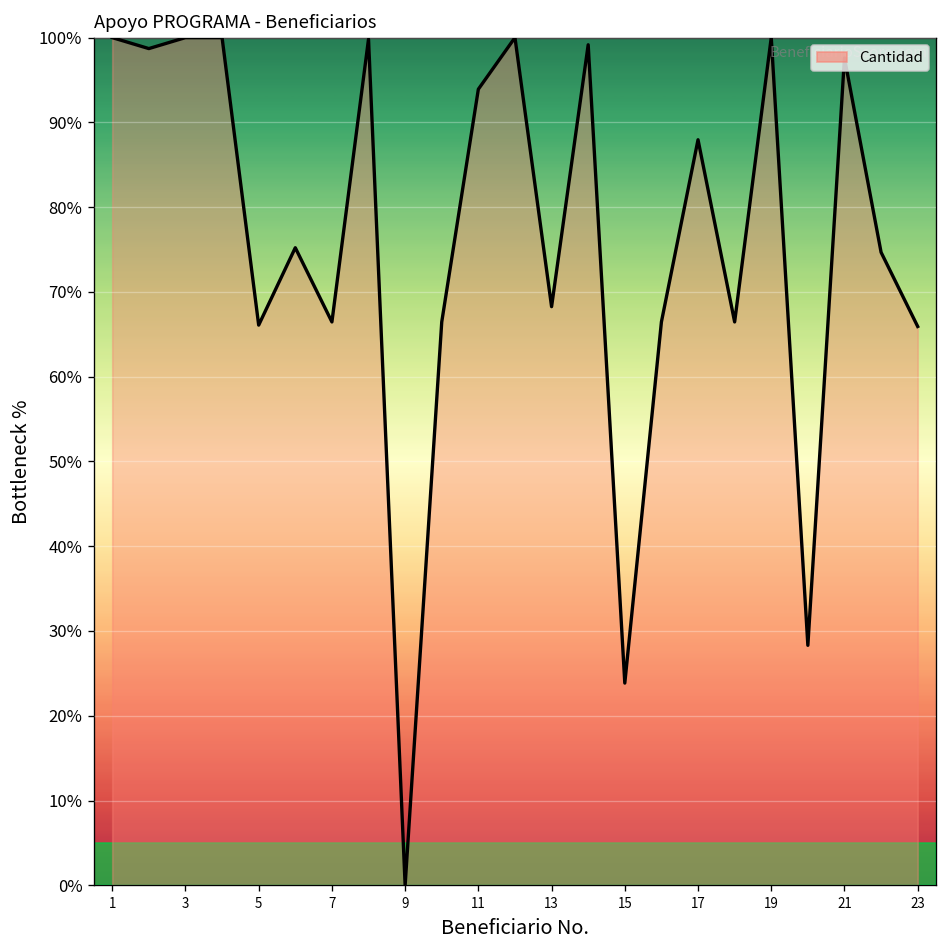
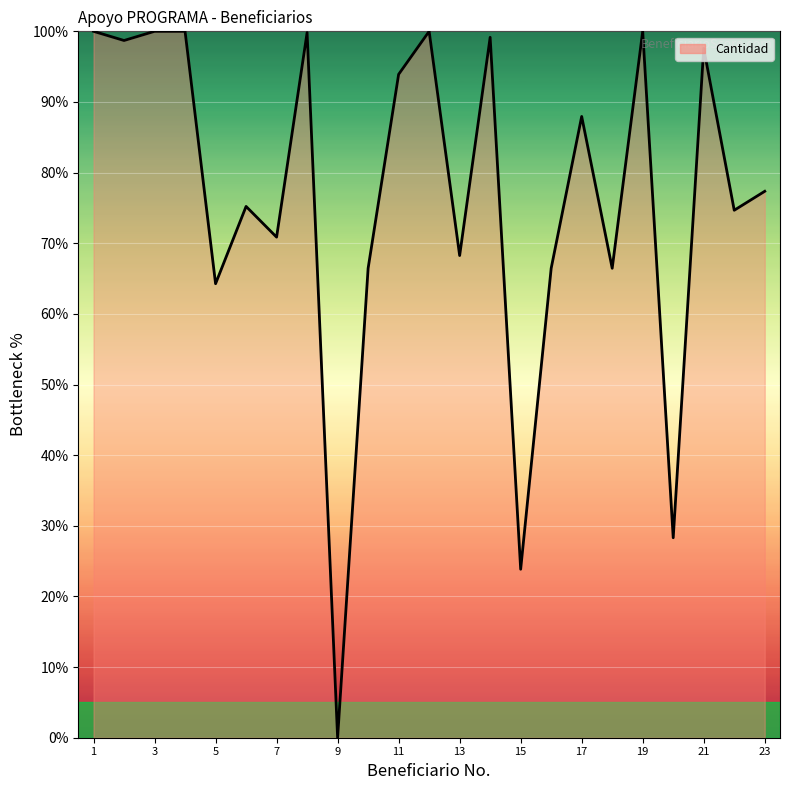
5: 66% -> 64%
7: 66% -> 71%
23: 66% -> 77%
